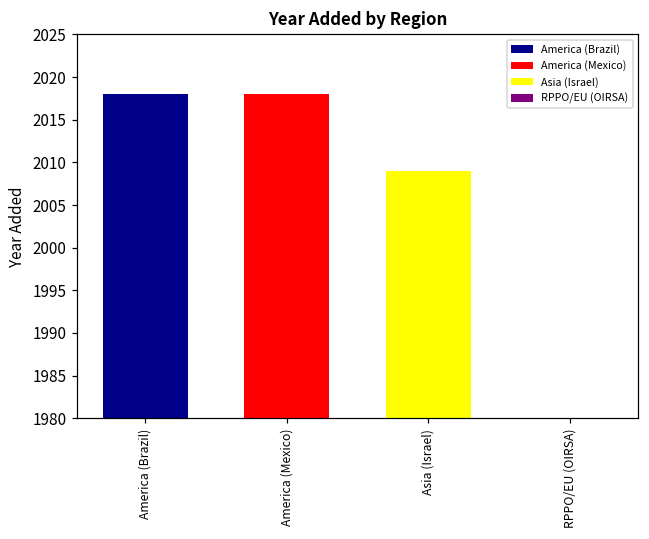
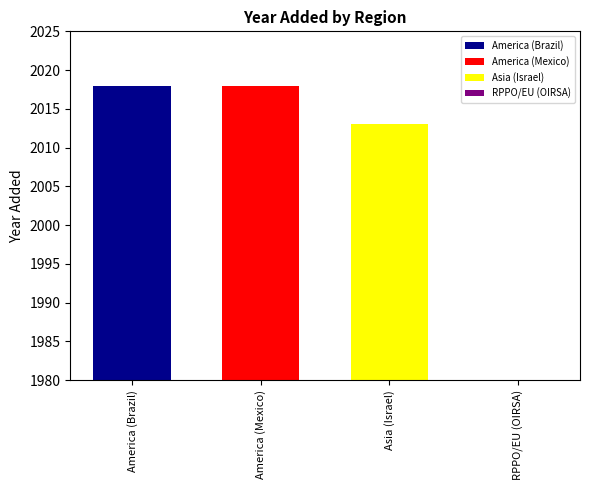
Asia (Israel): 2009 -> 2013
